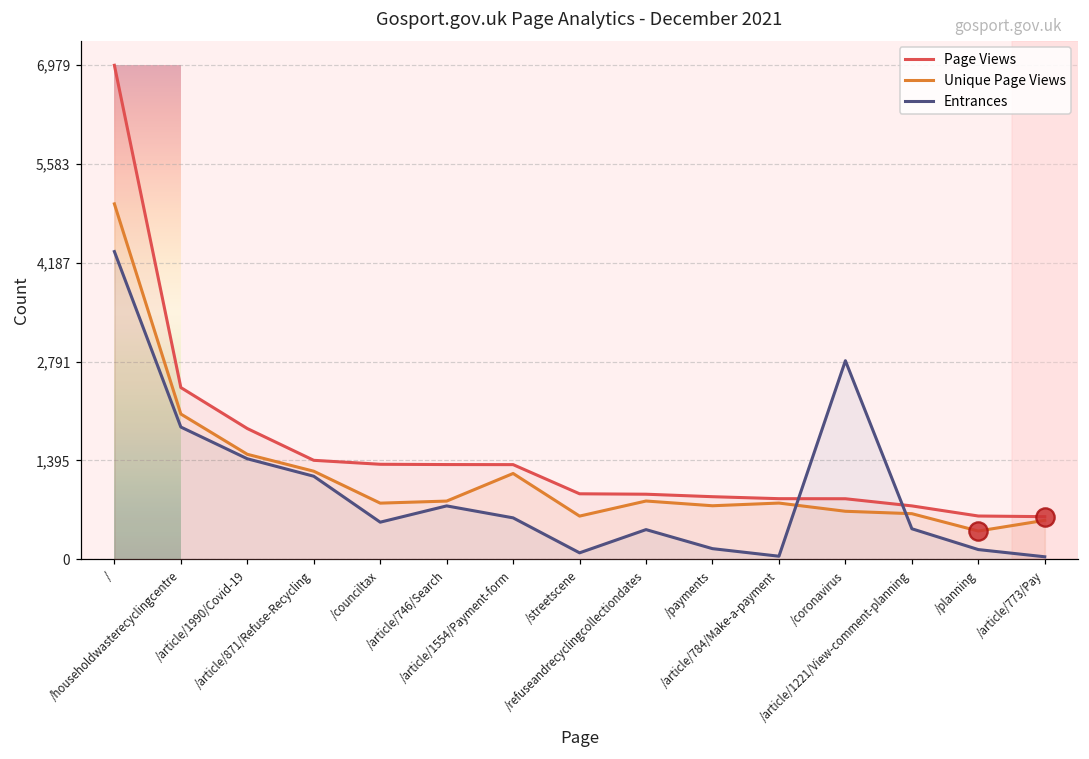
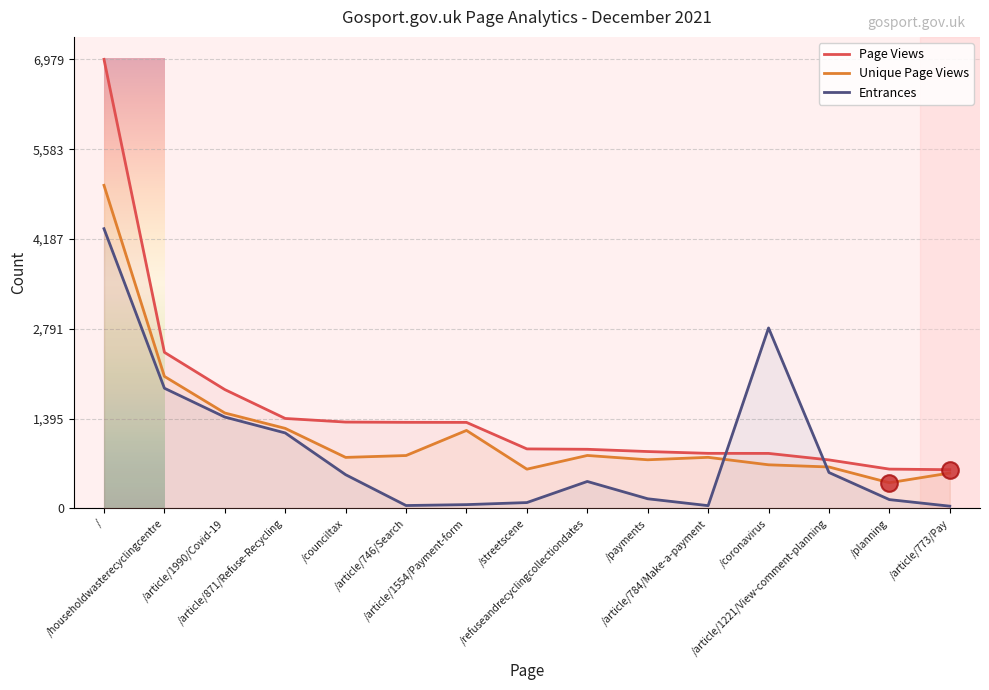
Entrances, /article/746/Search: 800 -> 0
Entrances, /article/1554/Payment-form: 600 -> 100
Entrances, /article/1221/View-comment-planning: 400 -> 600
